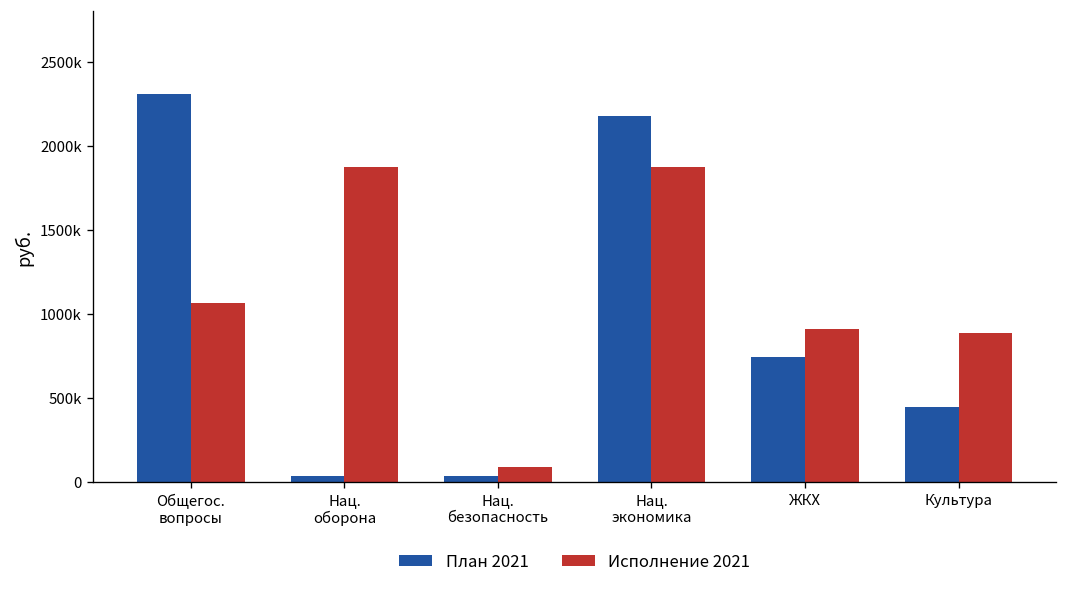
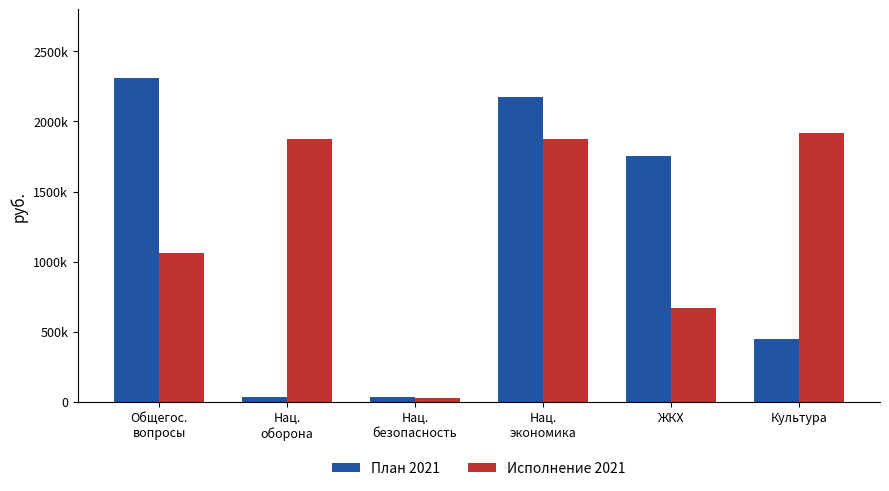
Исполнение 2021, Нац. безопасность: 90000 -> 30000
План 2021, ЖКХ: 740000 -> 1750000
Исполнение 2021, ЖКХ: 910000 -> 670000
Исполнение 2021, Культура: 880000 -> 1920000
